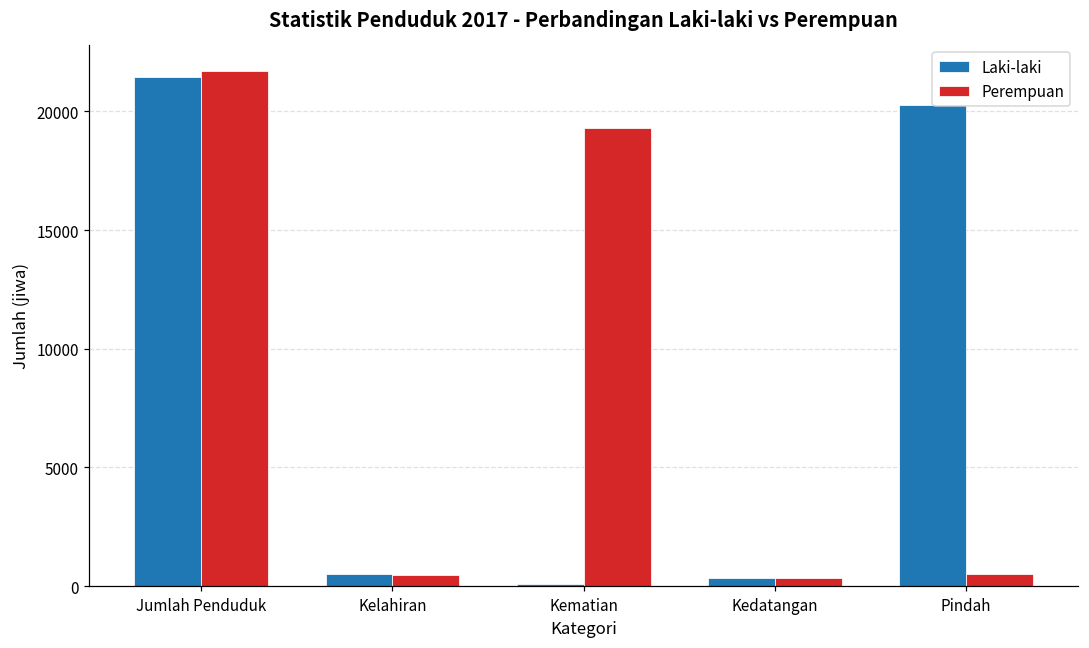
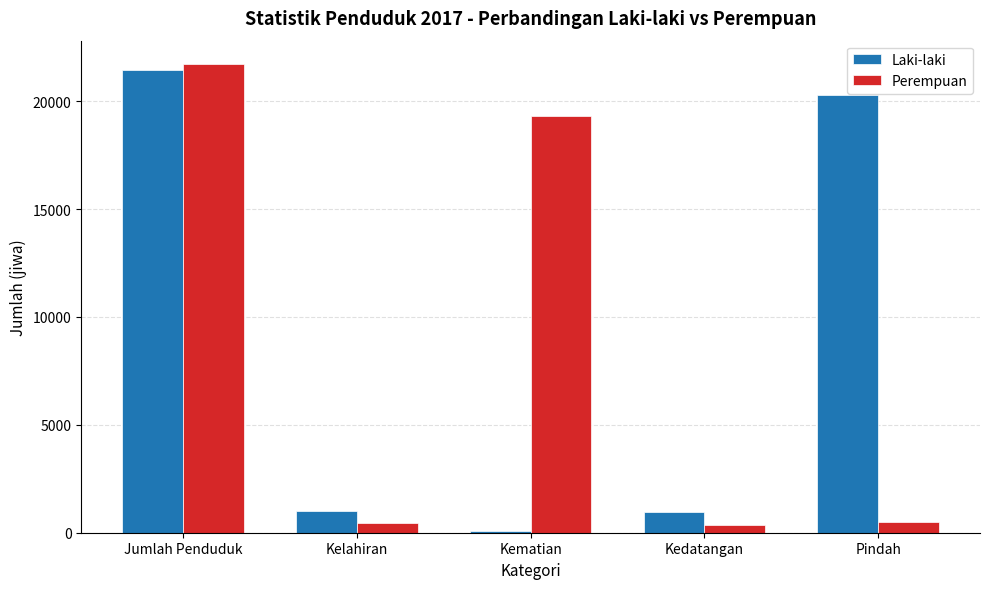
Laki-laki, Kelahiran: 500 -> 1000
Laki-laki, Kedatangan: 300 -> 1000
